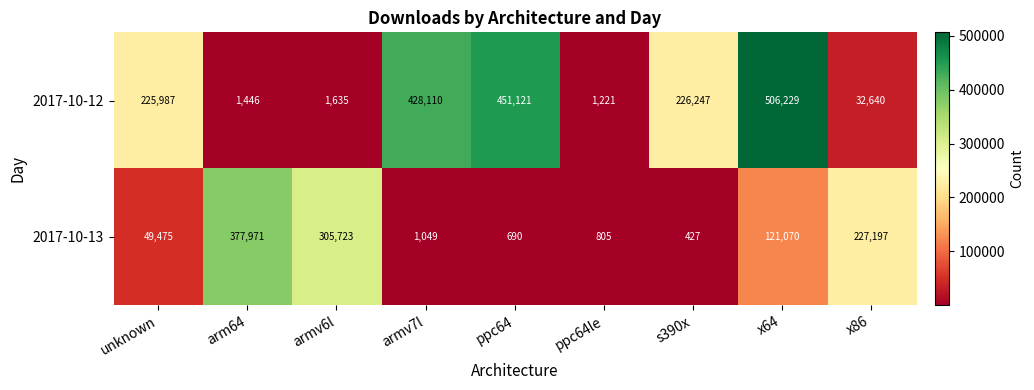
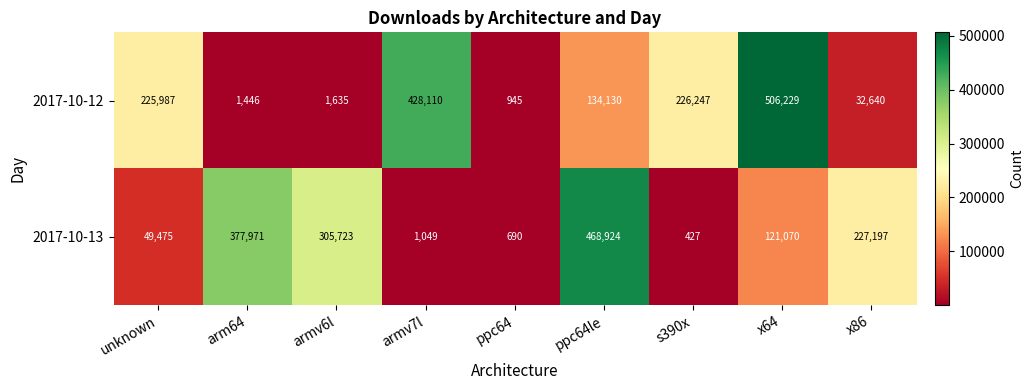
2017-10-12, ppc64: 451,121 -> 945
2017-10-12, ppc64le: 1,221 -> 134,130
2017-10-13, ppc64le: 805 -> 468,924
